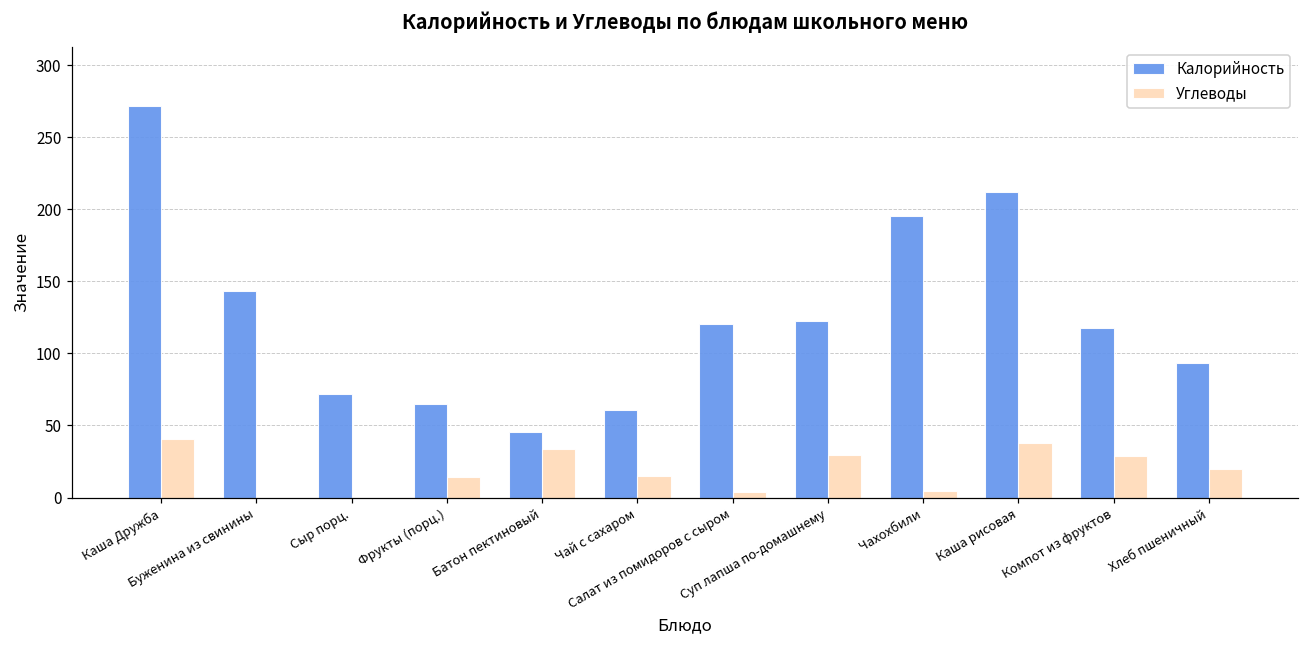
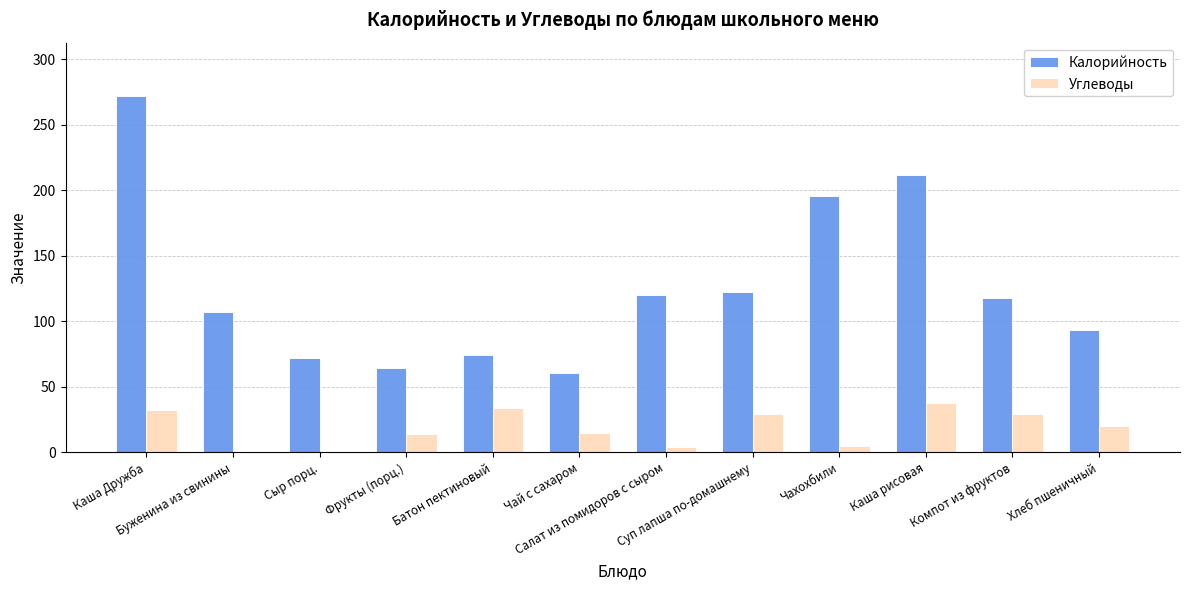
Углеводы, Каша Дружба: 40 -> 32
Калорийность, Буженина из свинины: 143 -> 107
Калорийность, Батон пектиновый: 45 -> 74
